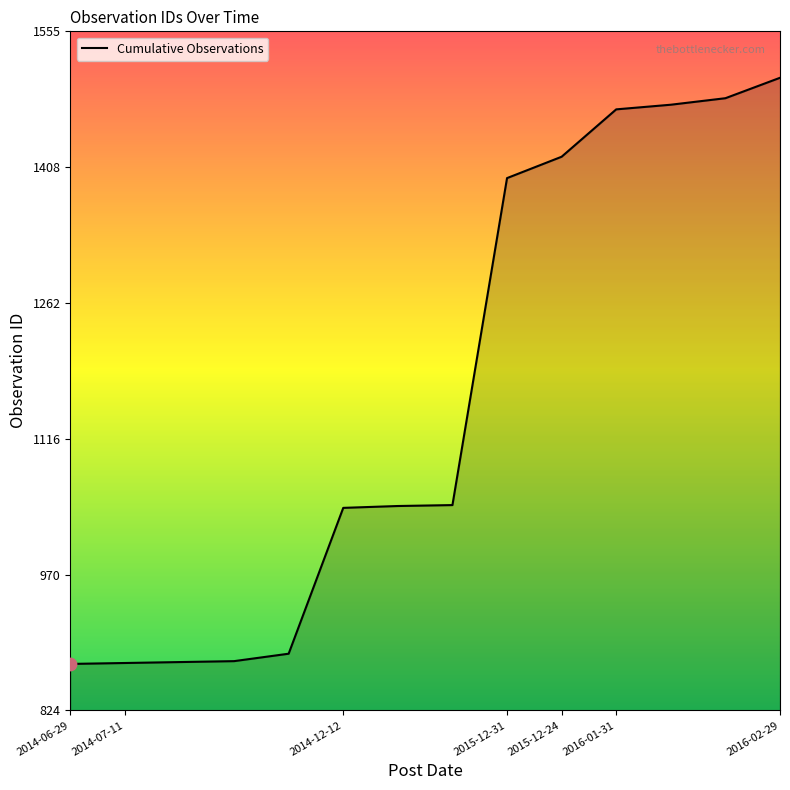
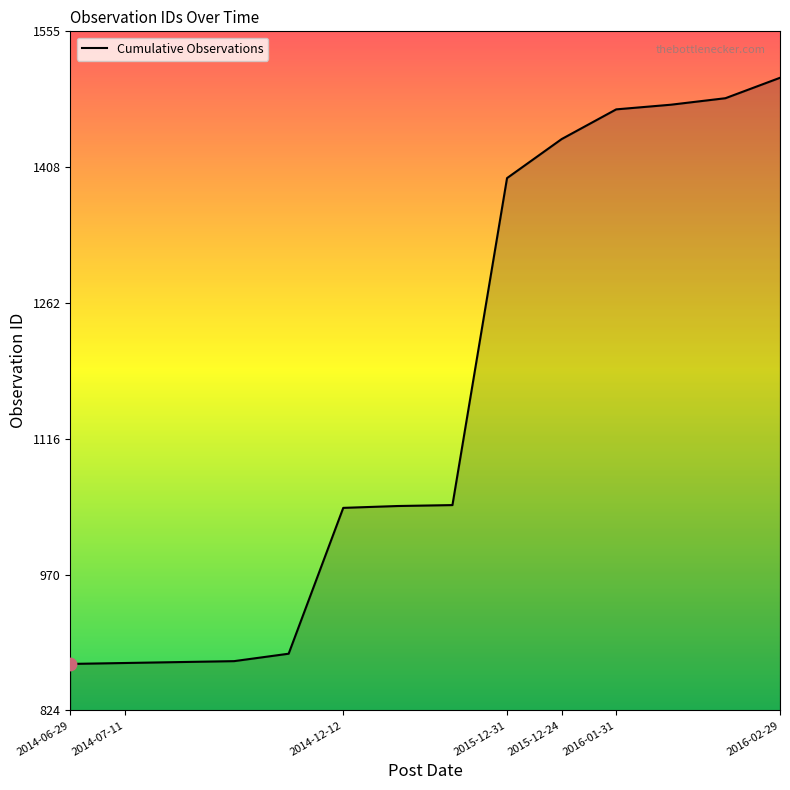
Cumulative Observations, 2015-12-24: 1420 -> 1440
